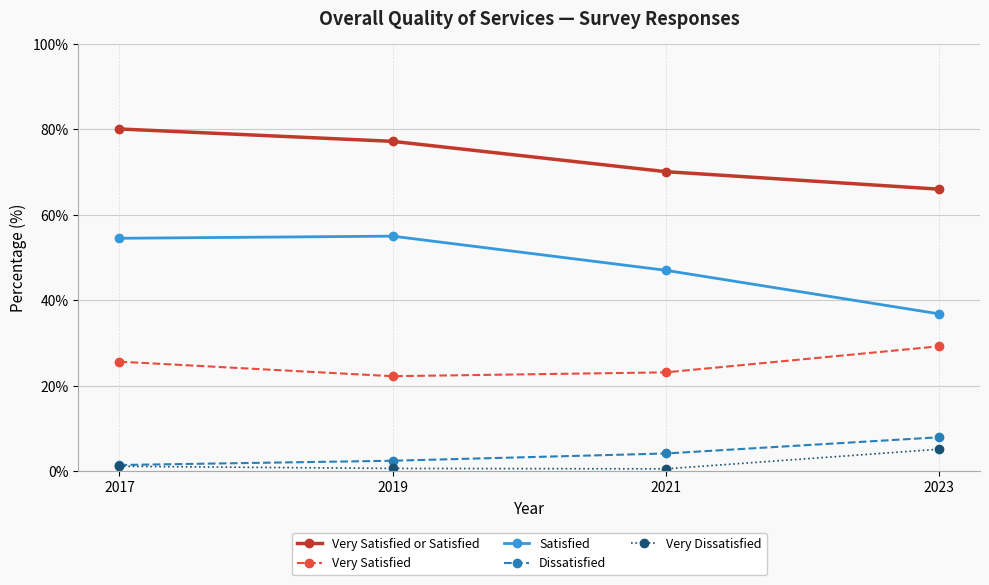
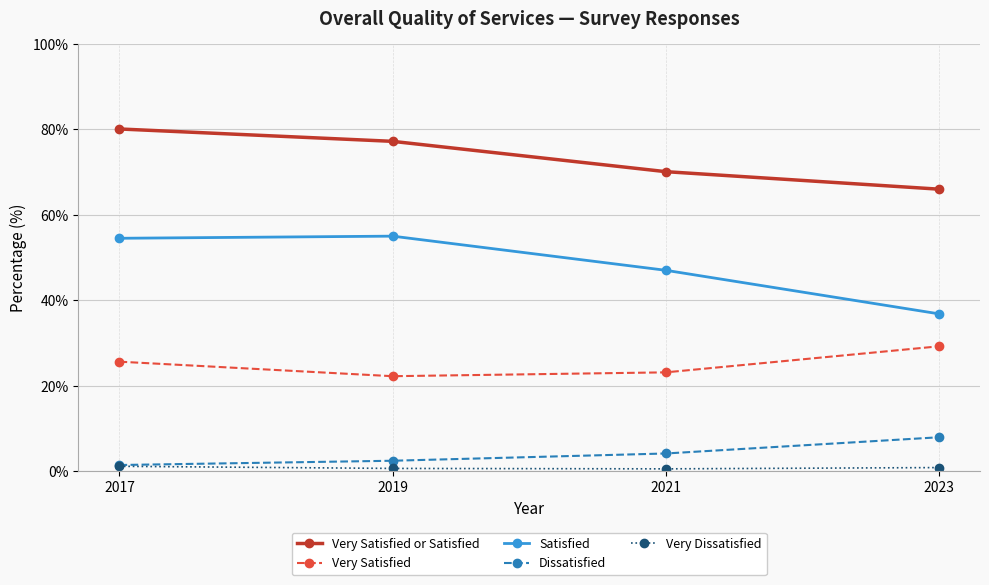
Very Dissatisfied, 2023: 5% -> 1%
